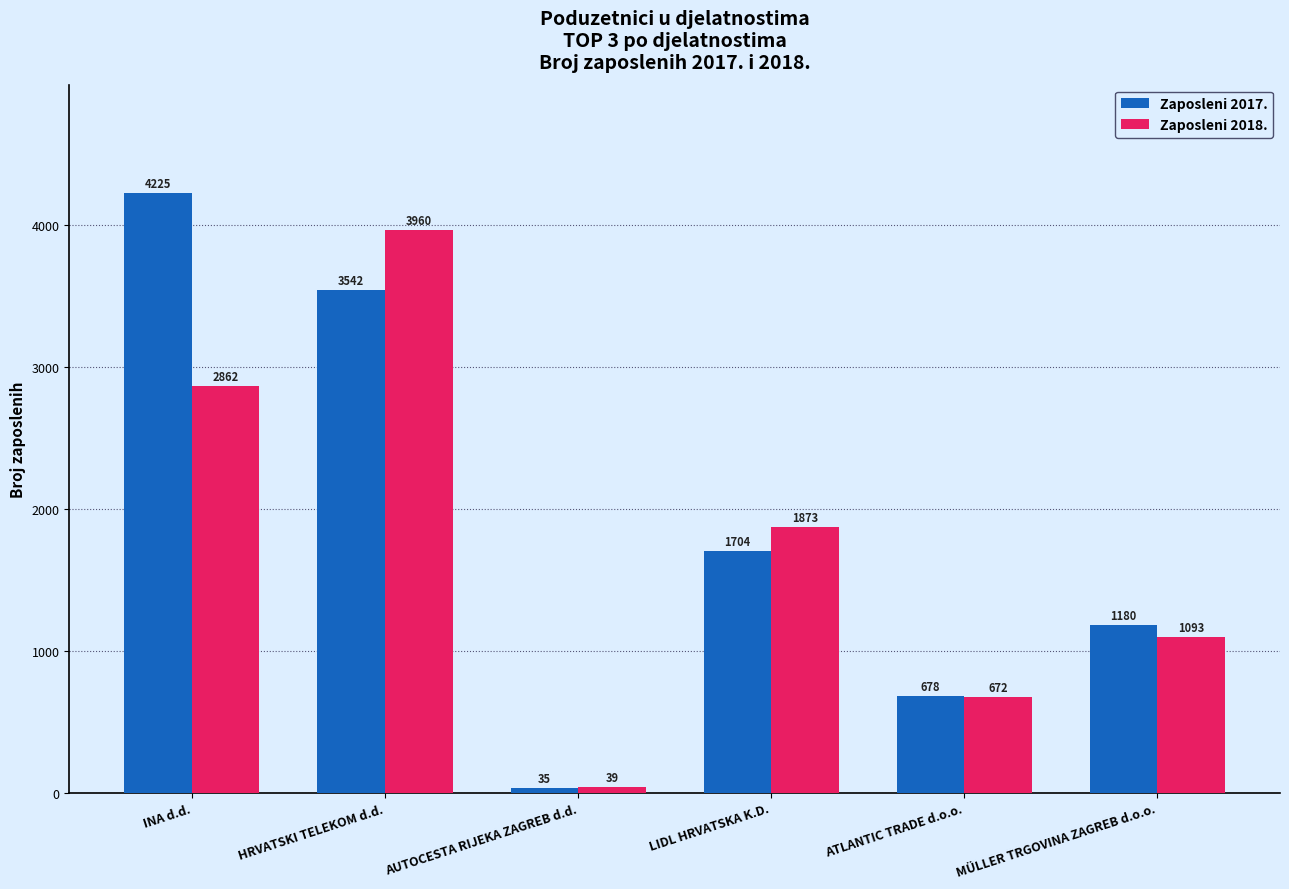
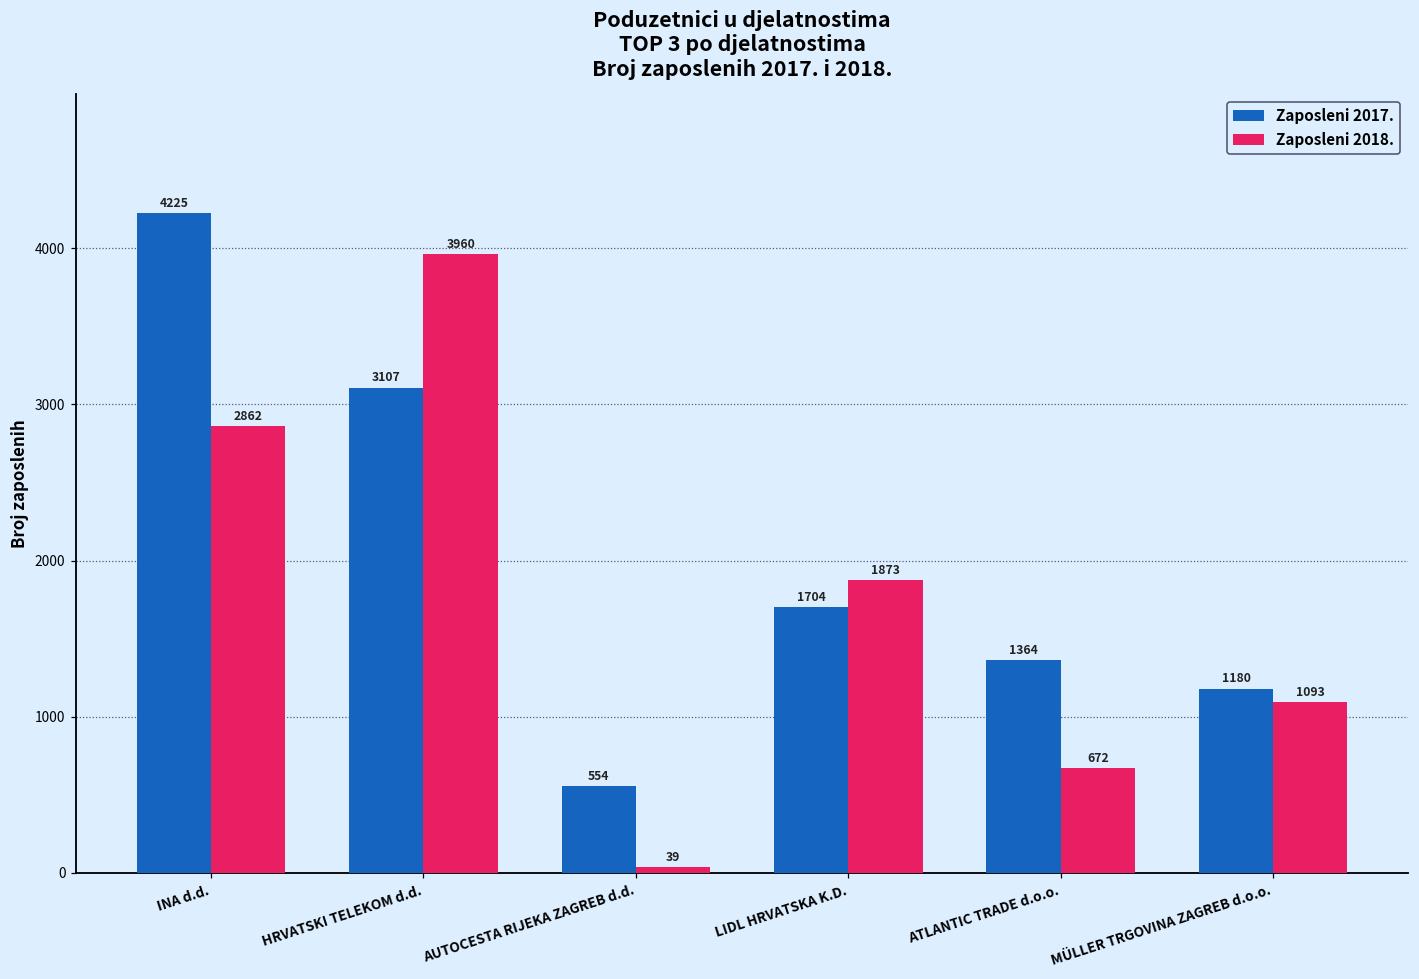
Zaposleni 2017., HRVATSKI TELEKOM d.d.: 3542 -> 3107
Zaposleni 2017., AUTOCESTA RIJEKA ZAGREB d.d.: 35 -> 554
Zaposleni 2017., ATLANTIC TRADE d.o.o.: 678 -> 1364
